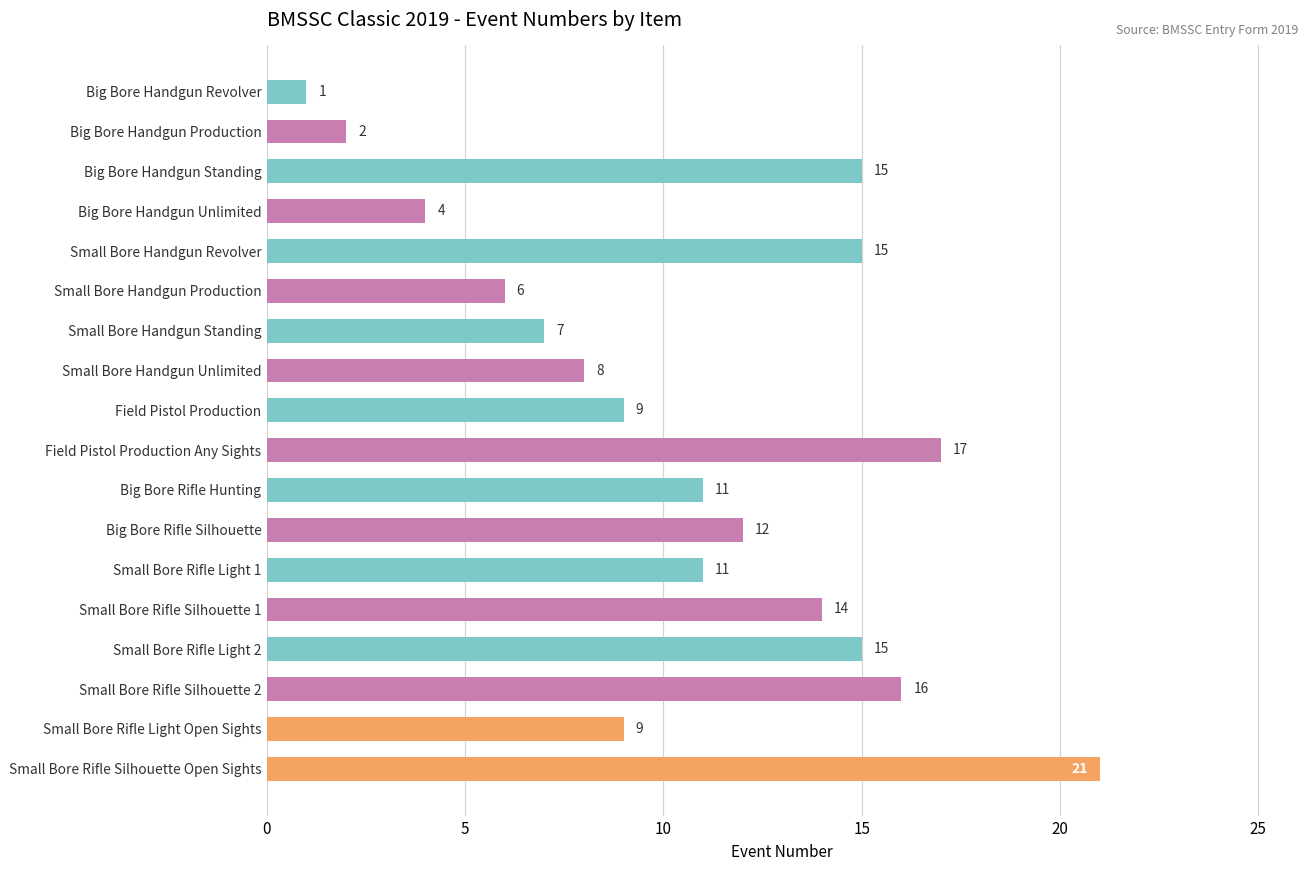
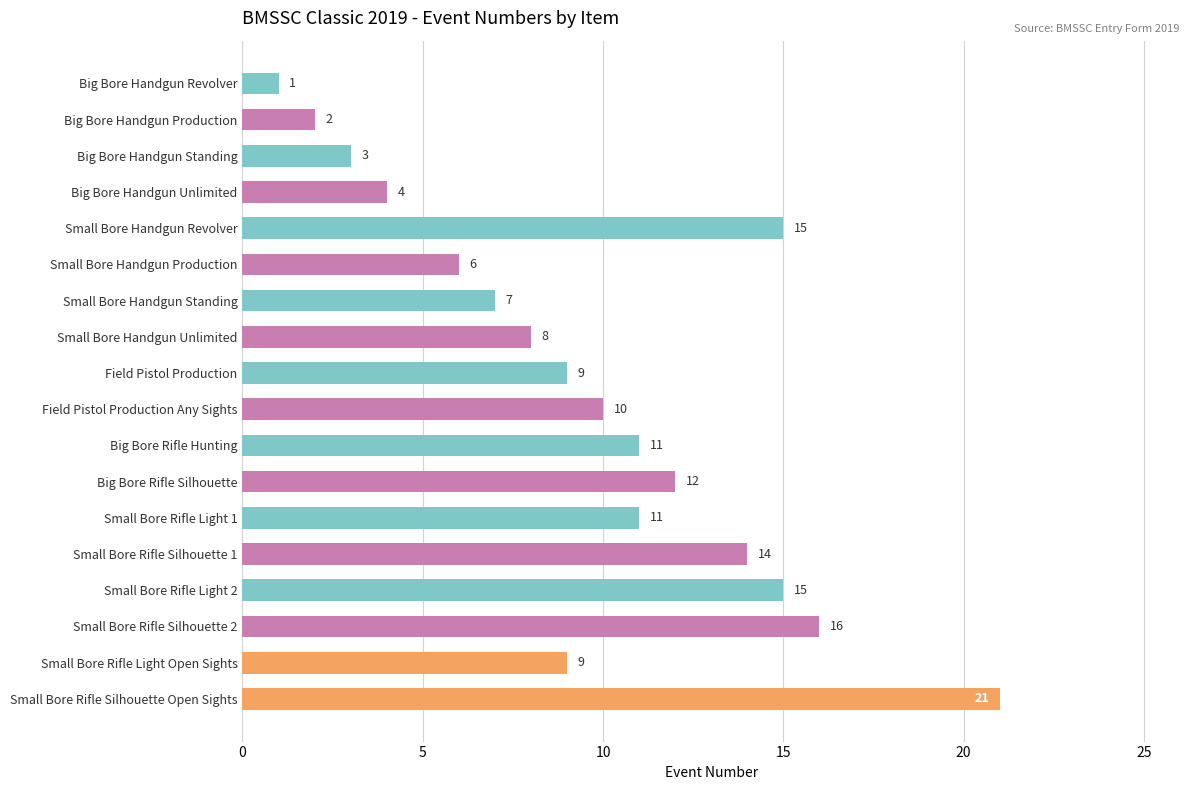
Big Bore Handgun Standing: 15 -> 3
Field Pistol Production Any Sights: 17 -> 10
